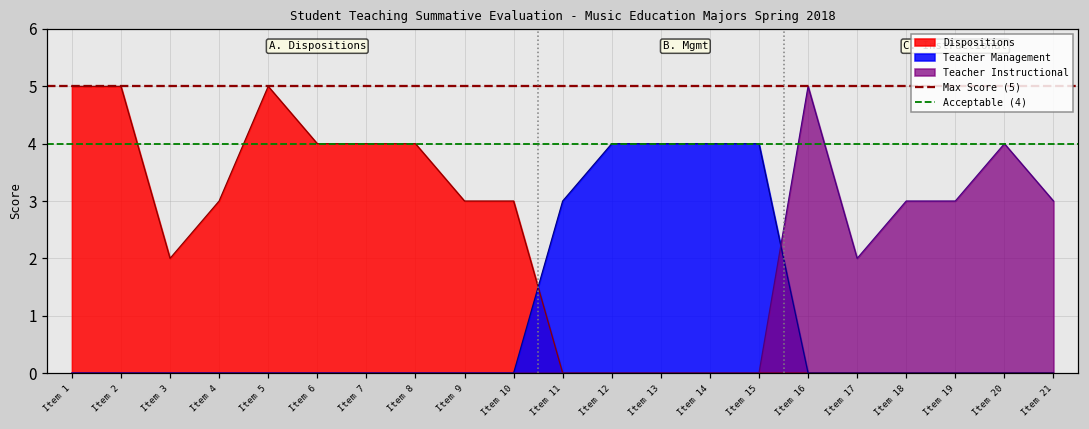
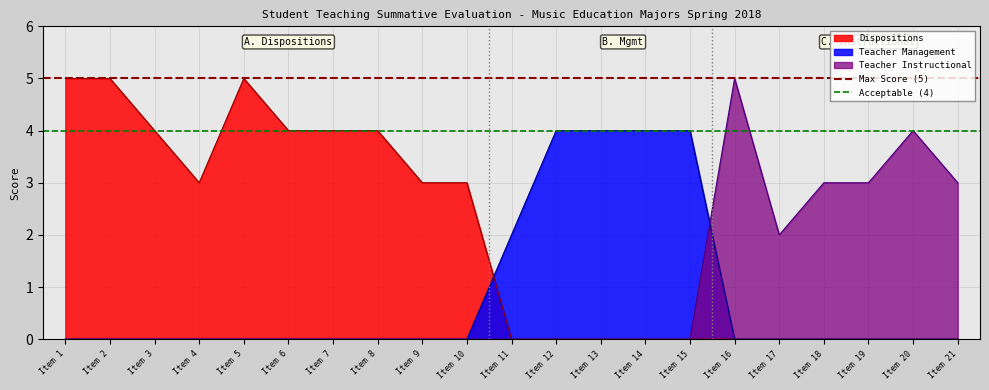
Dispositions, Item 3: 2 -> 4
Teacher Management, Item 11: 3 -> 2
